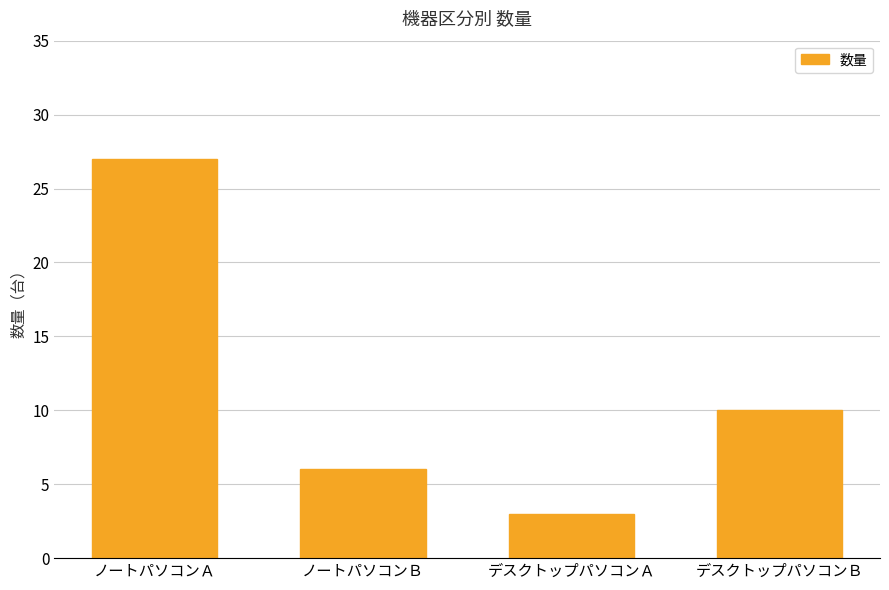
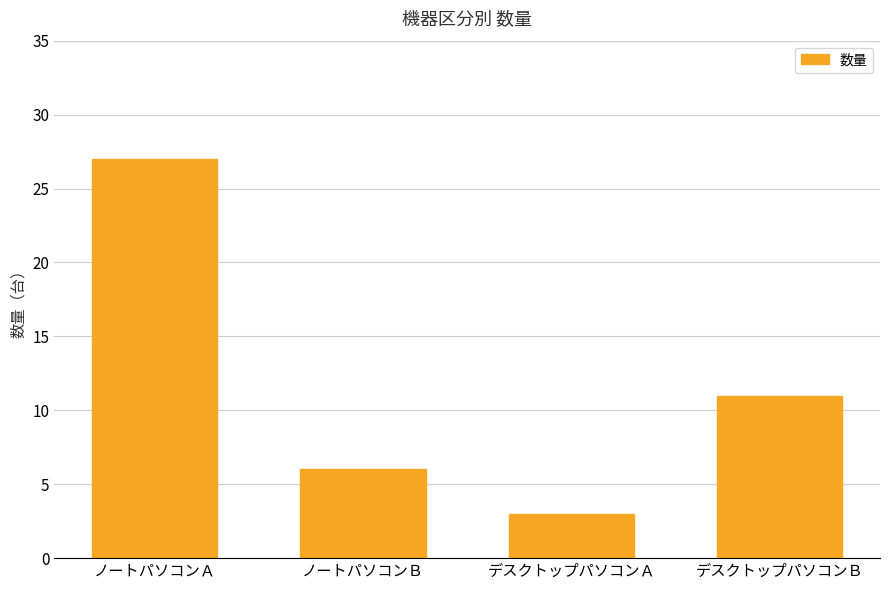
デスクトップパソコンＢ: 10 -> 11
